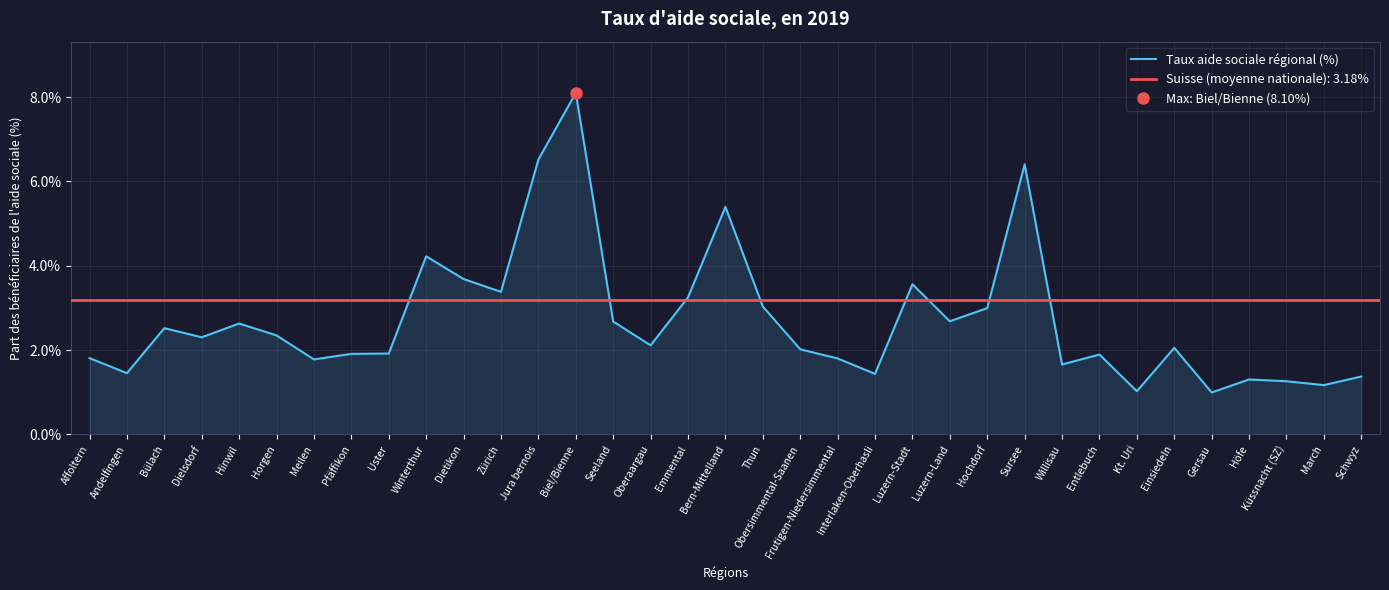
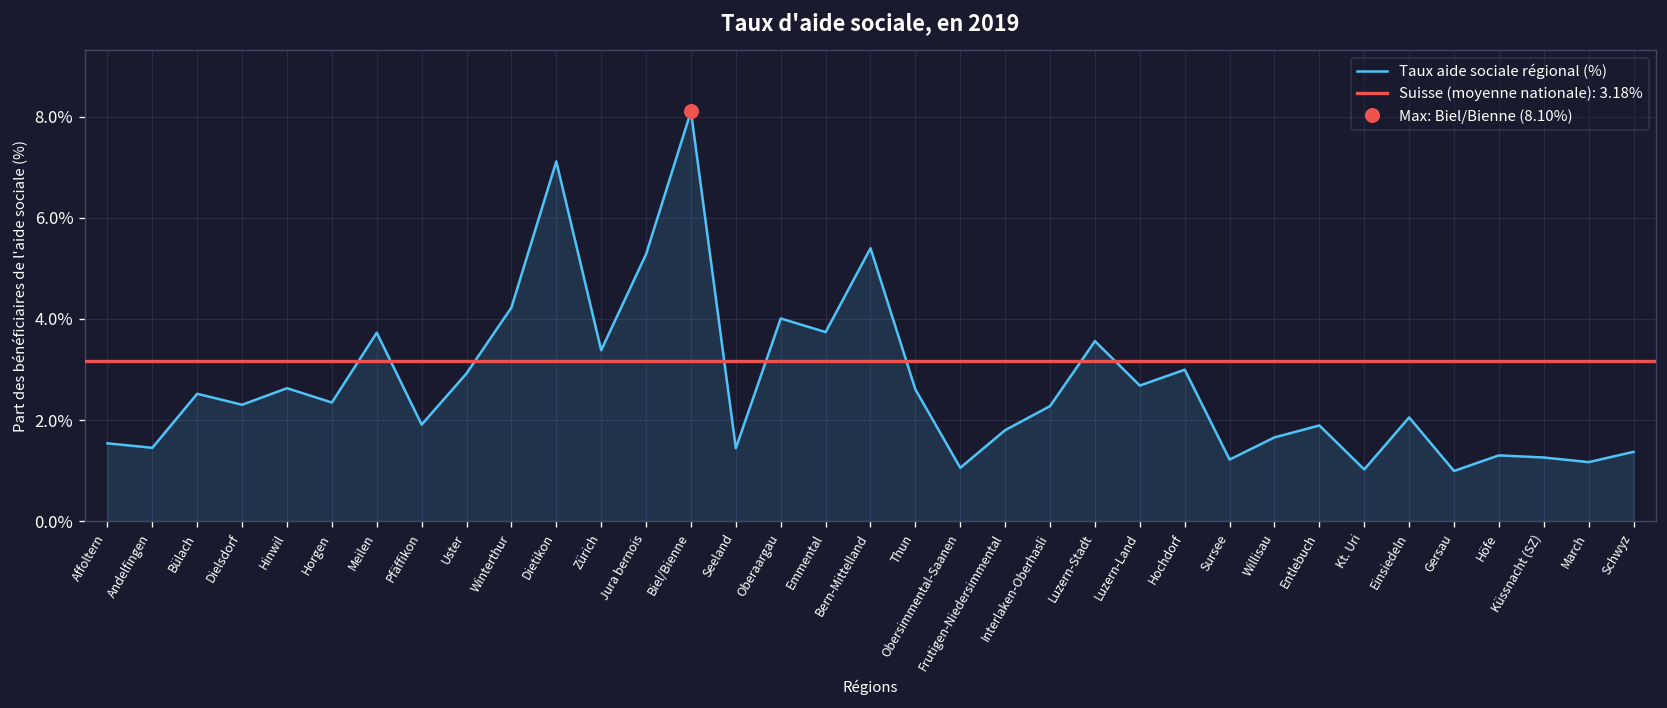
Taux aide sociale régional (%), Affoltern: 1.8% -> 1.5%
Taux aide sociale régional (%), Meilen: 1.8% -> 3.7%
Taux aide sociale régional (%), Uster: 1.9% -> 2.9%
Taux aide sociale régional (%), Dietikon: 3.7% -> 7.1%
Taux aide sociale régional (%), Jura bernois: 6.5% -> 5.3%
Taux aide sociale régional (%), Seeland: 2.7% -> 1.4%
Taux aide sociale régional (%), Oberaargau: 2.1% -> 4.0%
Taux aide sociale régional (%), Emmental: 3.2% -> 3.7%
Taux aide sociale régional (%), Thun: 3.0% -> 2.6%
Taux aide sociale régional (%), Obersimmental-Saanen: 2.0% -> 1.1%
Taux aide sociale régional (%), Interlaken-Oberhasli: 1.4% -> 2.3%
Taux aide sociale régional (%), Sursee: 6.4% -> 1.2%
